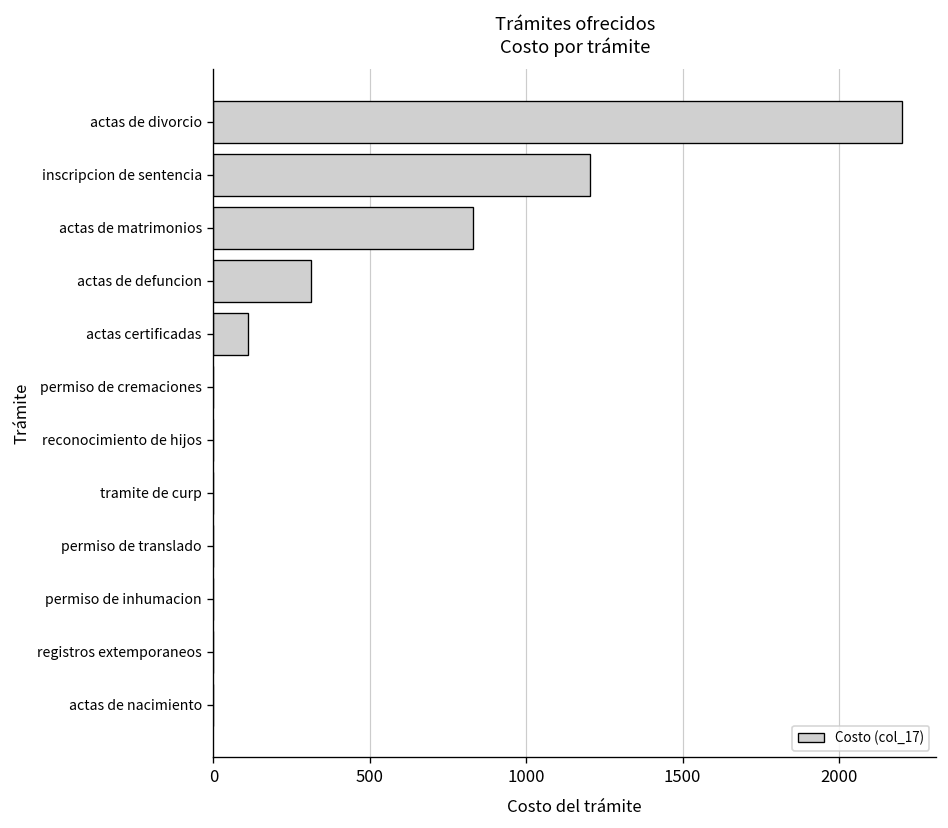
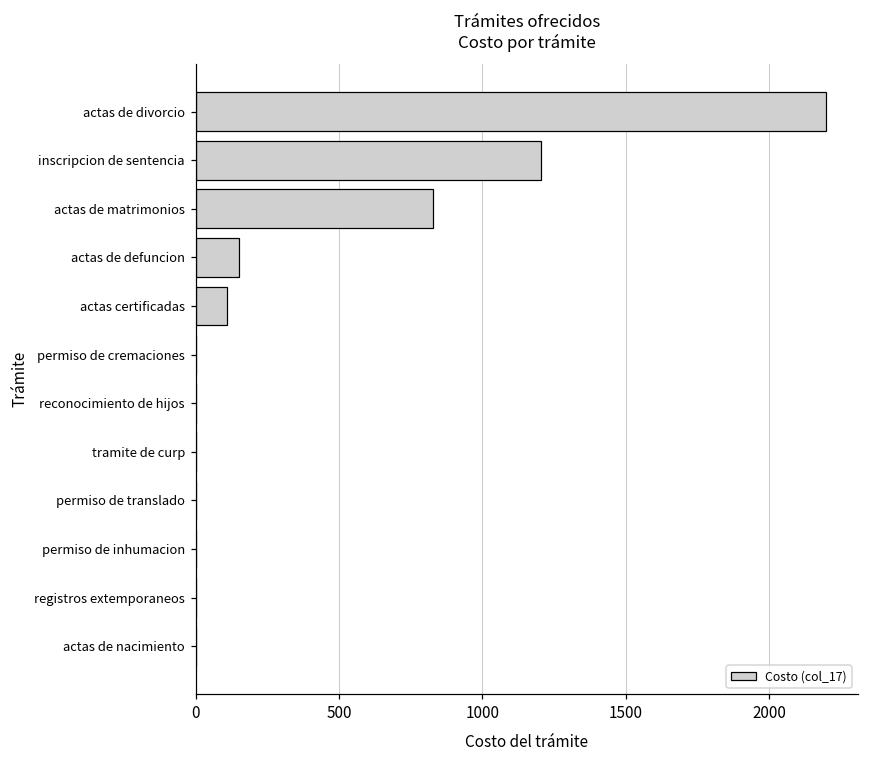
actas de defuncion: 310 -> 150
